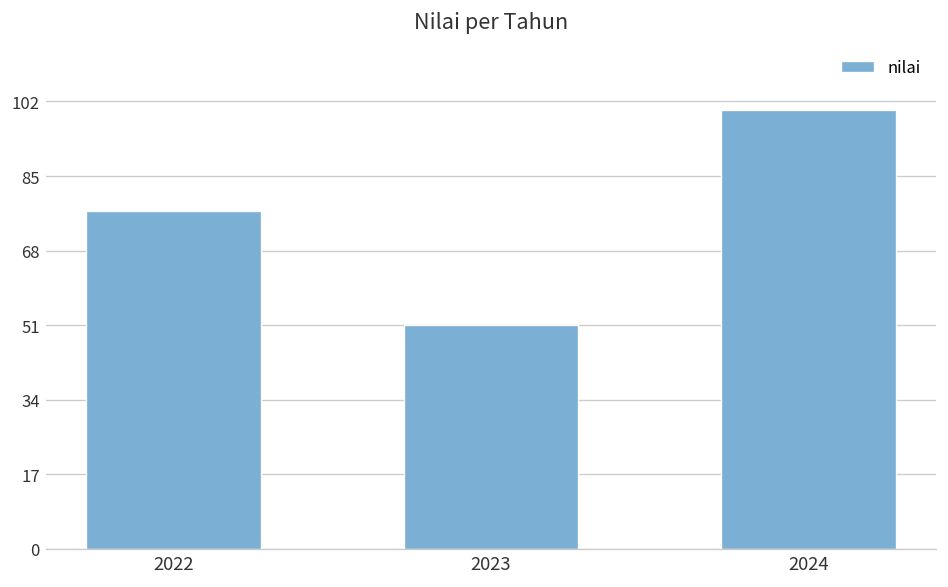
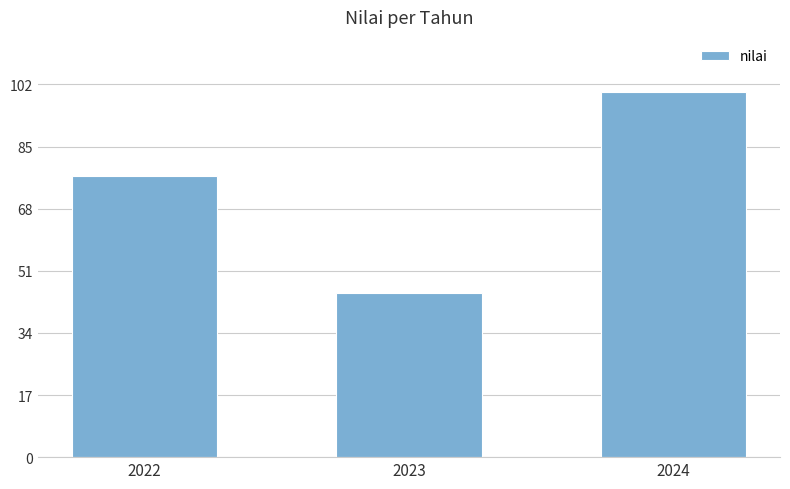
2023: 51 -> 45
